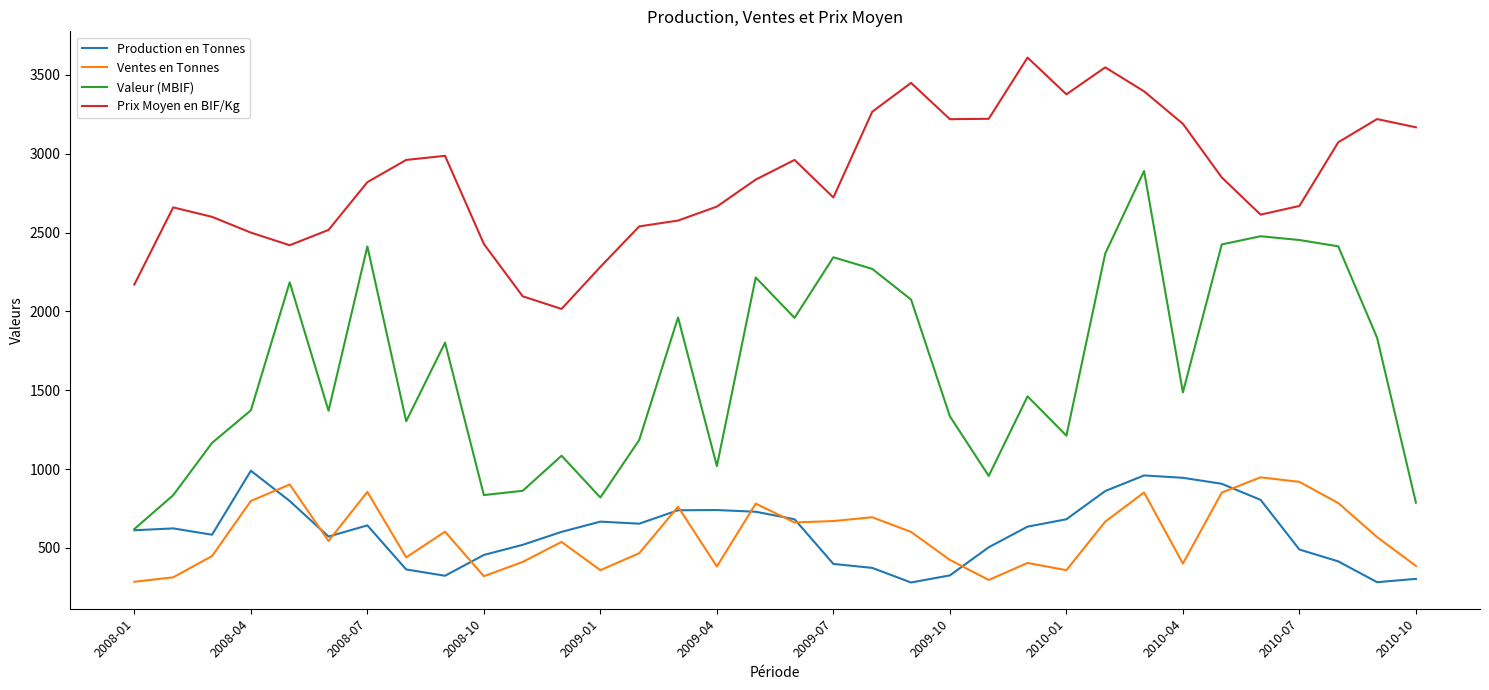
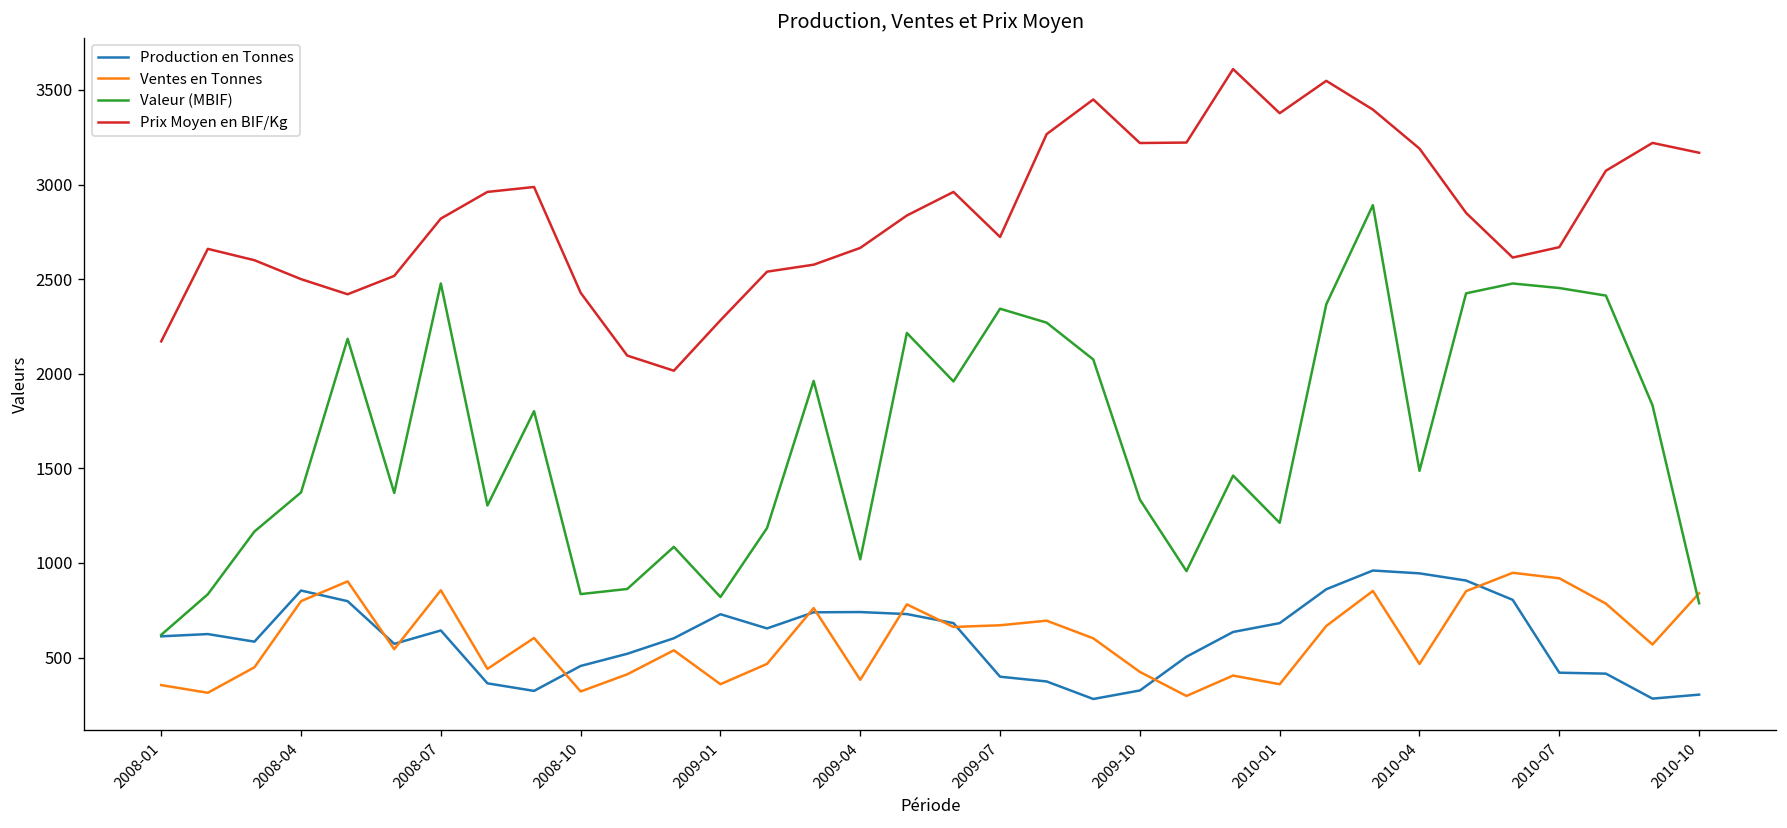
Ventes en Tonnes, 2008-01: 290 -> 350
Production en Tonnes, 2008-04: 990 -> 850
Valeur (MBIF), 2008-07: 2410 -> 2480
Production en Tonnes, 2009-01: 670 -> 730
Ventes en Tonnes, 2010-04: 400 -> 470
Production en Tonnes, 2010-07: 490 -> 420
Ventes en Tonnes, 2010-10: 390 -> 840
